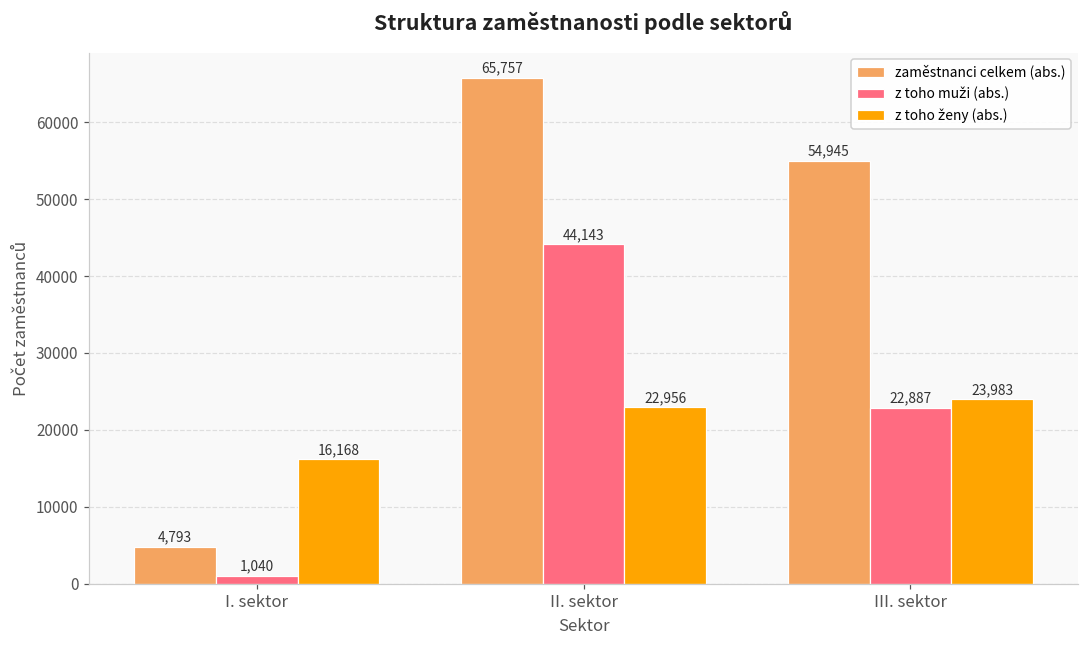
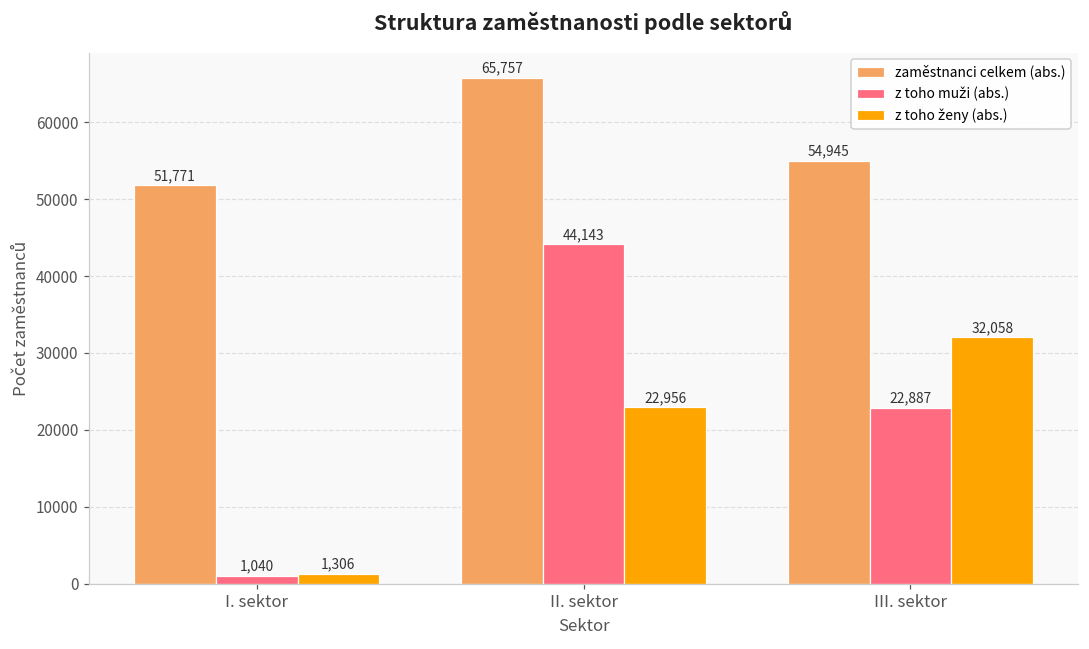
zaměstnanci celkem (abs.), I. sektor: 4,793 -> 51,771
z toho ženy (abs.), I. sektor: 16,168 -> 1,306
z toho ženy (abs.), III. sektor: 23,983 -> 32,058
